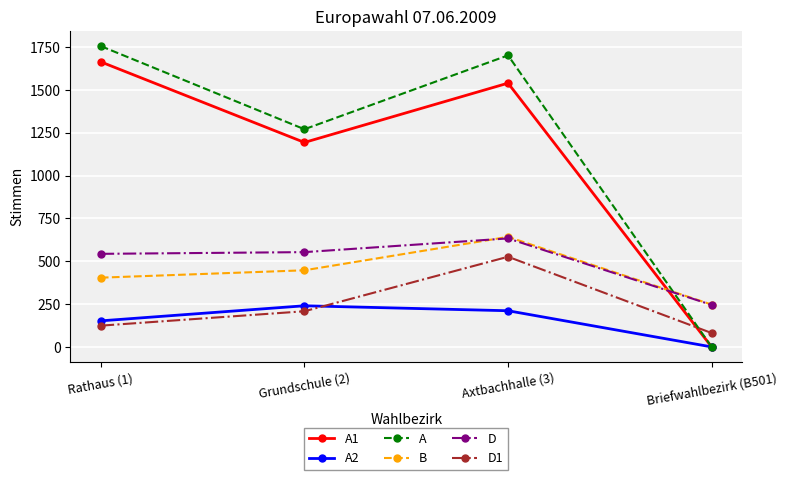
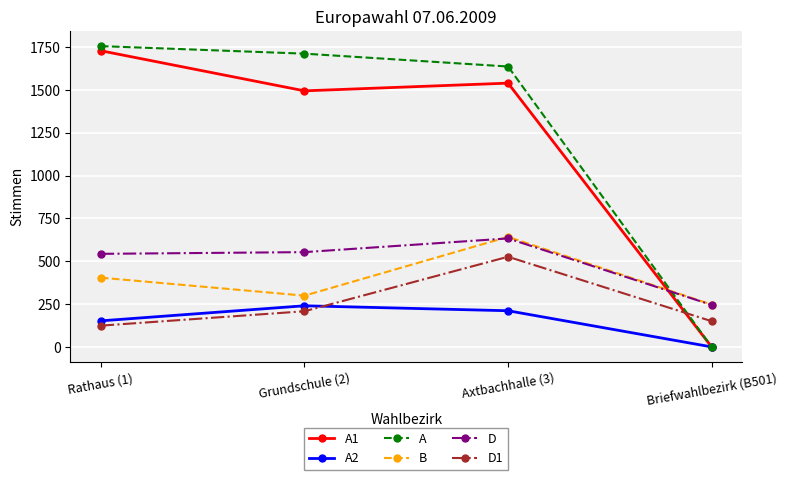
A1, Rathaus (1): 1660 -> 1730
A1, Grundschule (2): 1190 -> 1490
A, Grundschule (2): 1270 -> 1710
B, Grundschule (2): 450 -> 300
A, Axtbachhalle (3): 1700 -> 1640
D1, Briefwahlbezirk (B501): 80 -> 150
